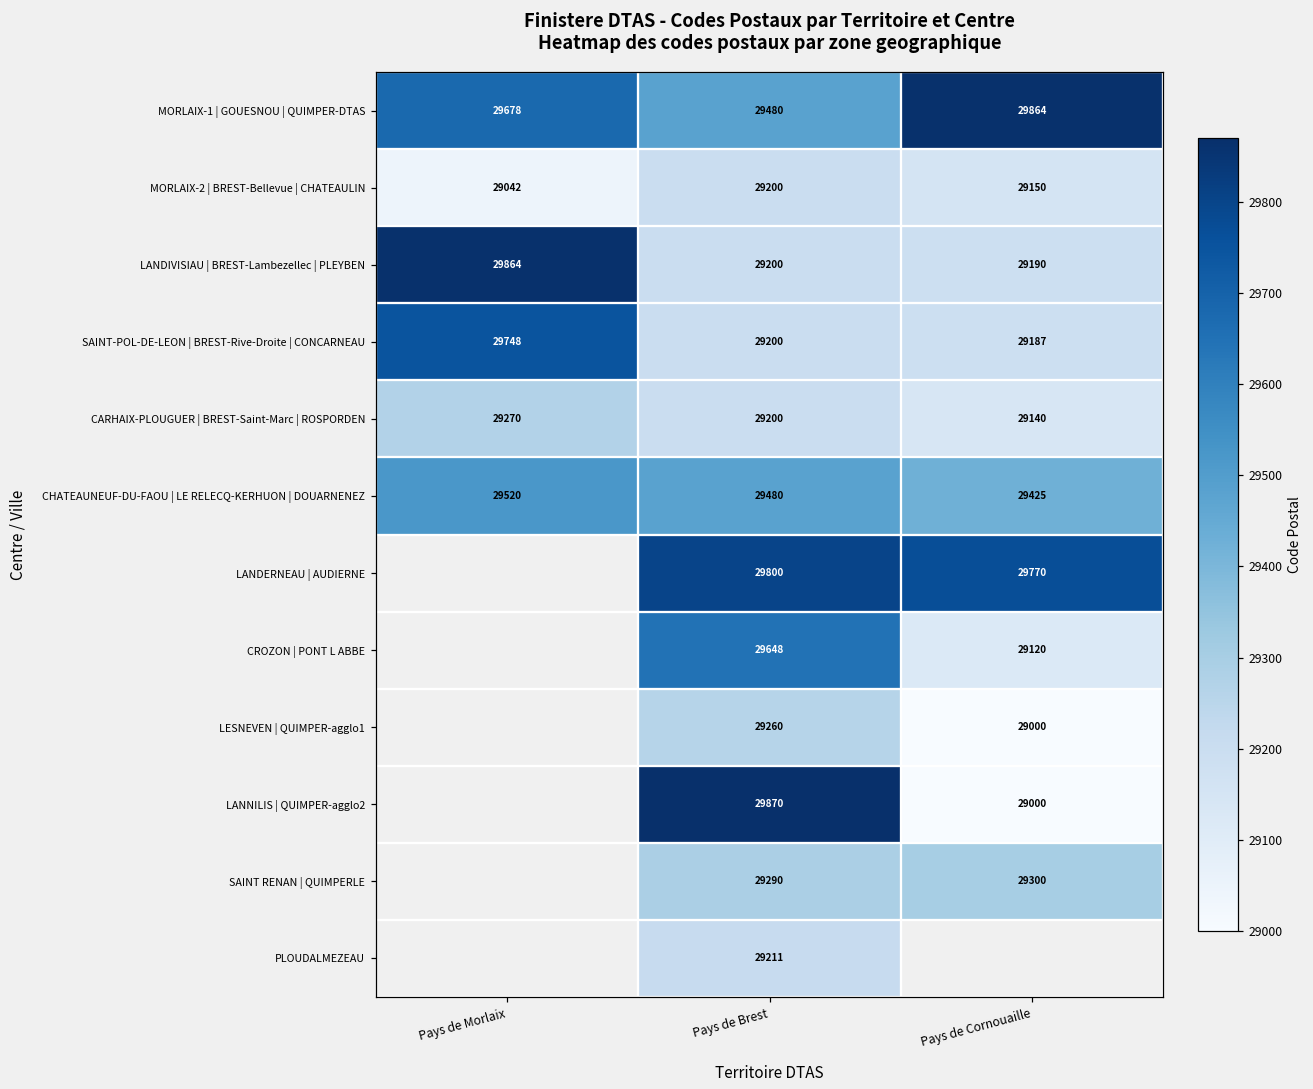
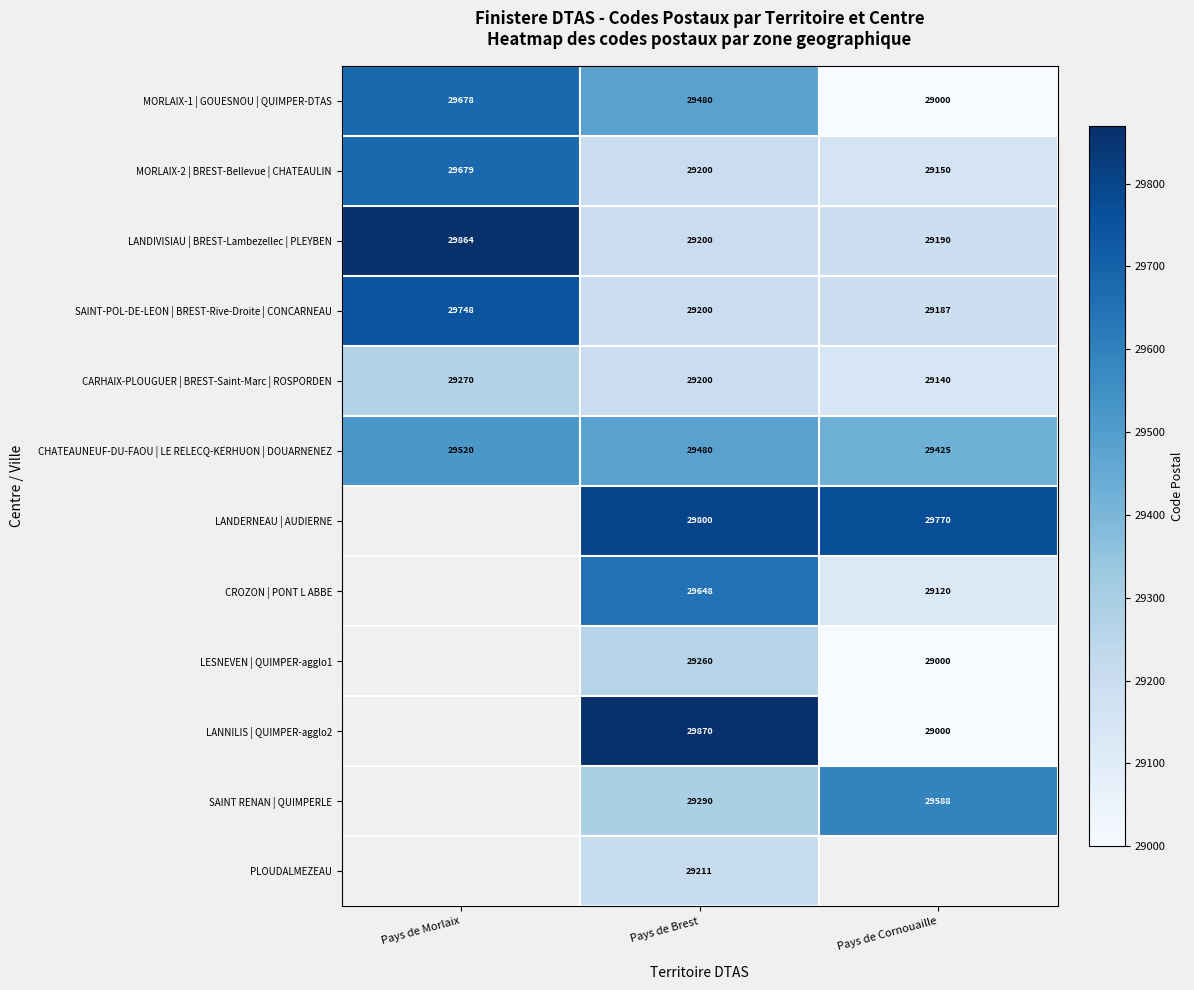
MORLAIX-1 | GOUESNOU | QUIMPER-DTAS, Pays de Cornouaille: 29864 -> 29000
MORLAIX-2 | BREST-Bellevue | CHATEAULIN, Pays de Morlaix: 29042 -> 29679
SAINT RENAN | QUIMPERLE, Pays de Cornouaille: 29300 -> 29588
